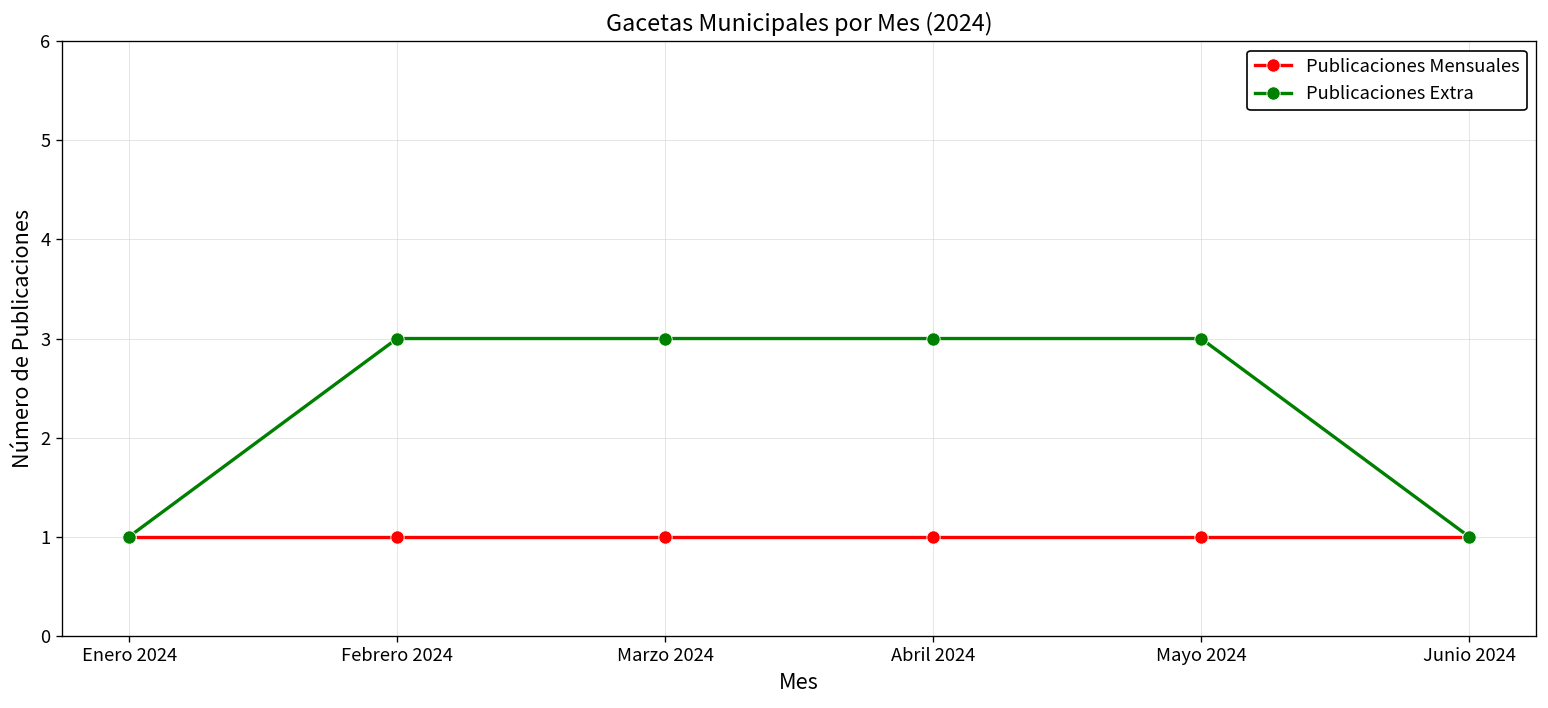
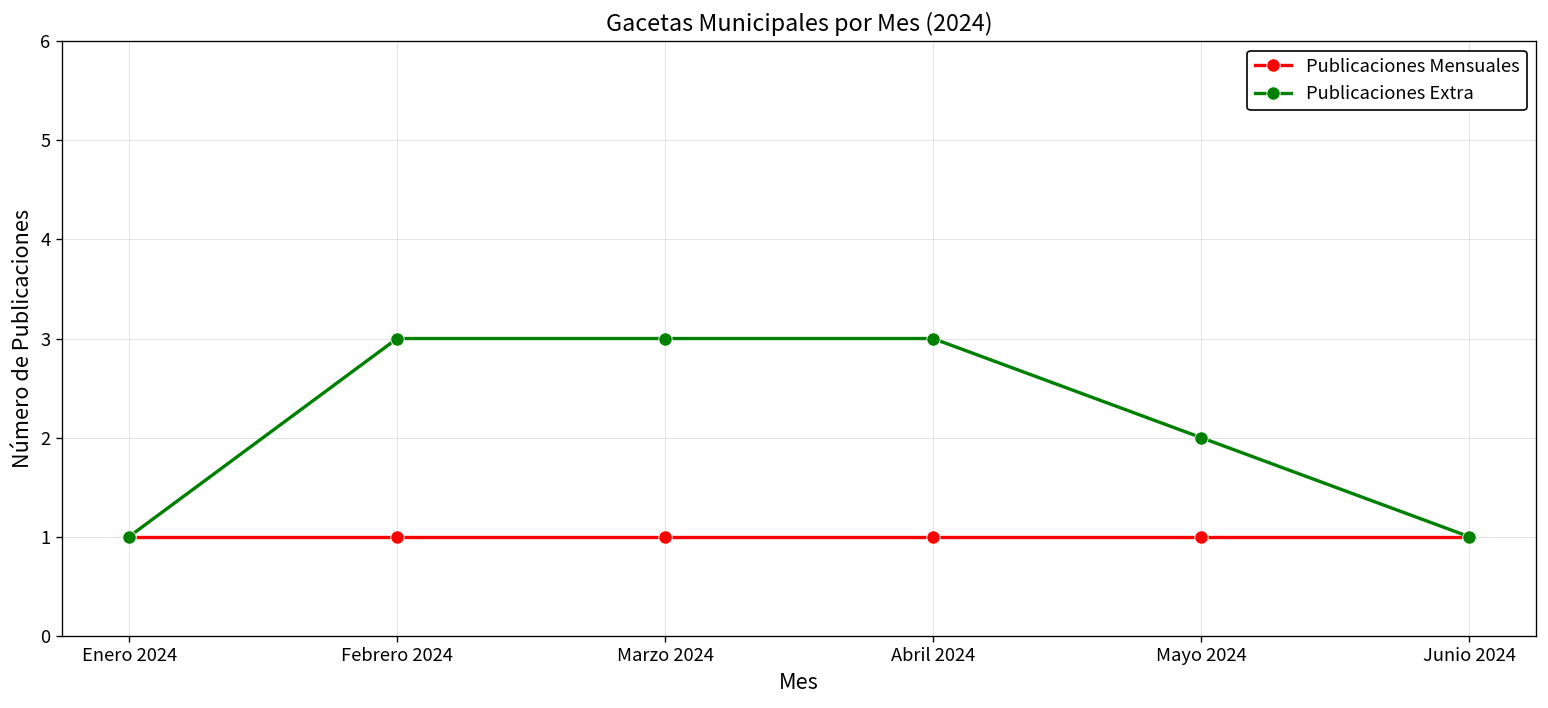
Publicaciones Extra, Mayo 2024: 3 -> 2
